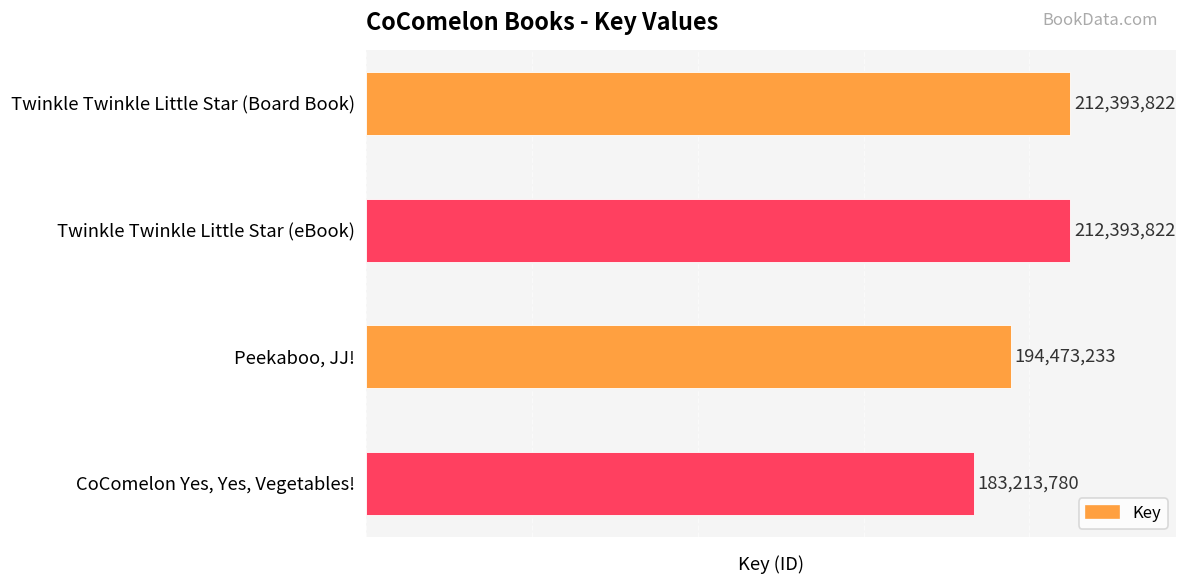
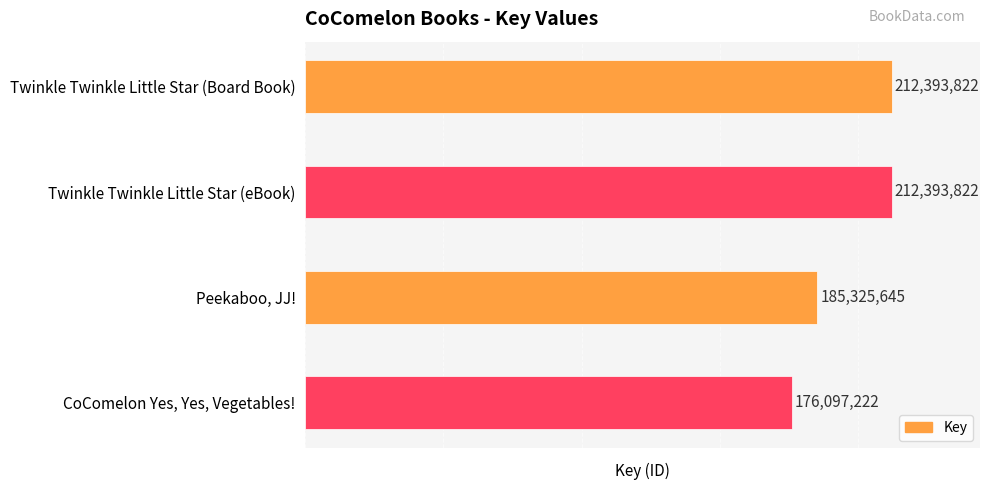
Peekaboo, JJ!: 194,473,233 -> 185,325,645
CoComelon Yes, Yes, Vegetables!: 183,213,780 -> 176,097,222
